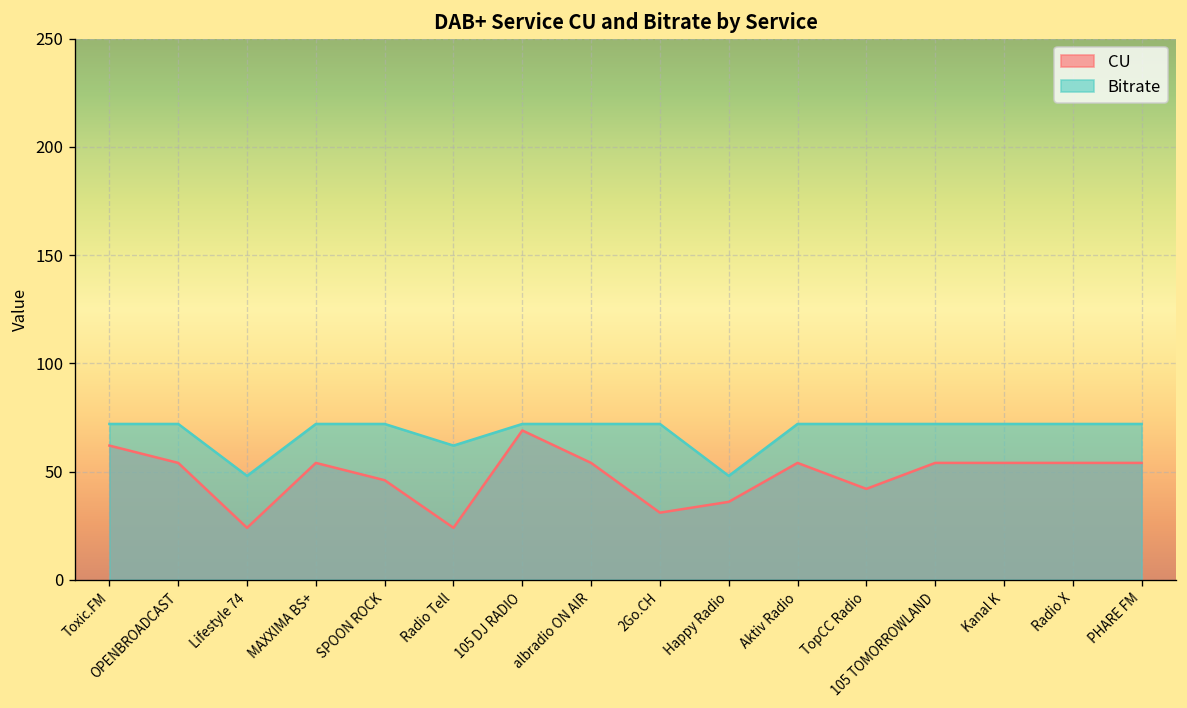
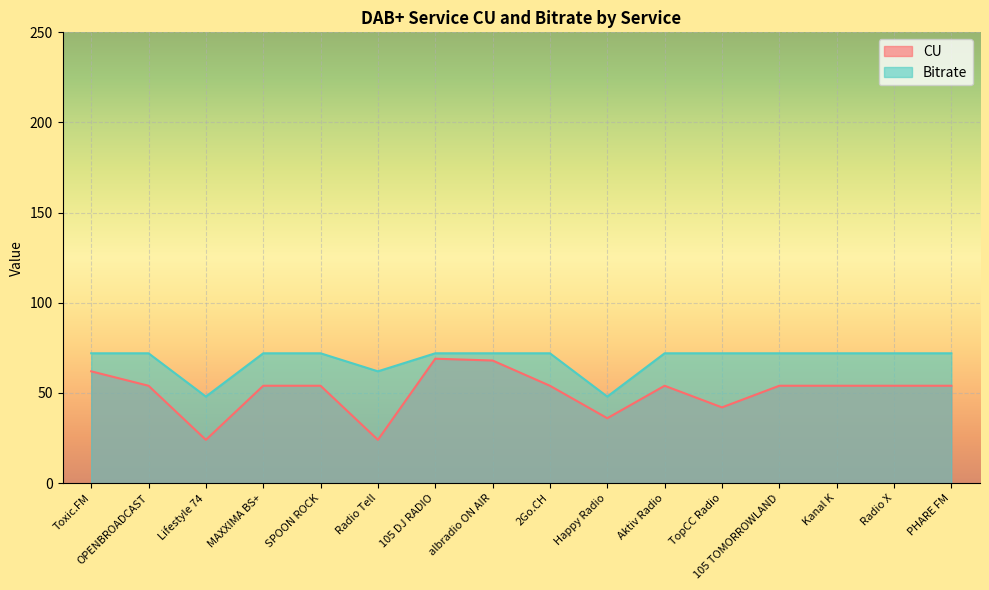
CU, SPOON ROCK: 46 -> 54
CU, albradio ON AIR: 54 -> 68
CU, 2Go.CH: 31 -> 54
